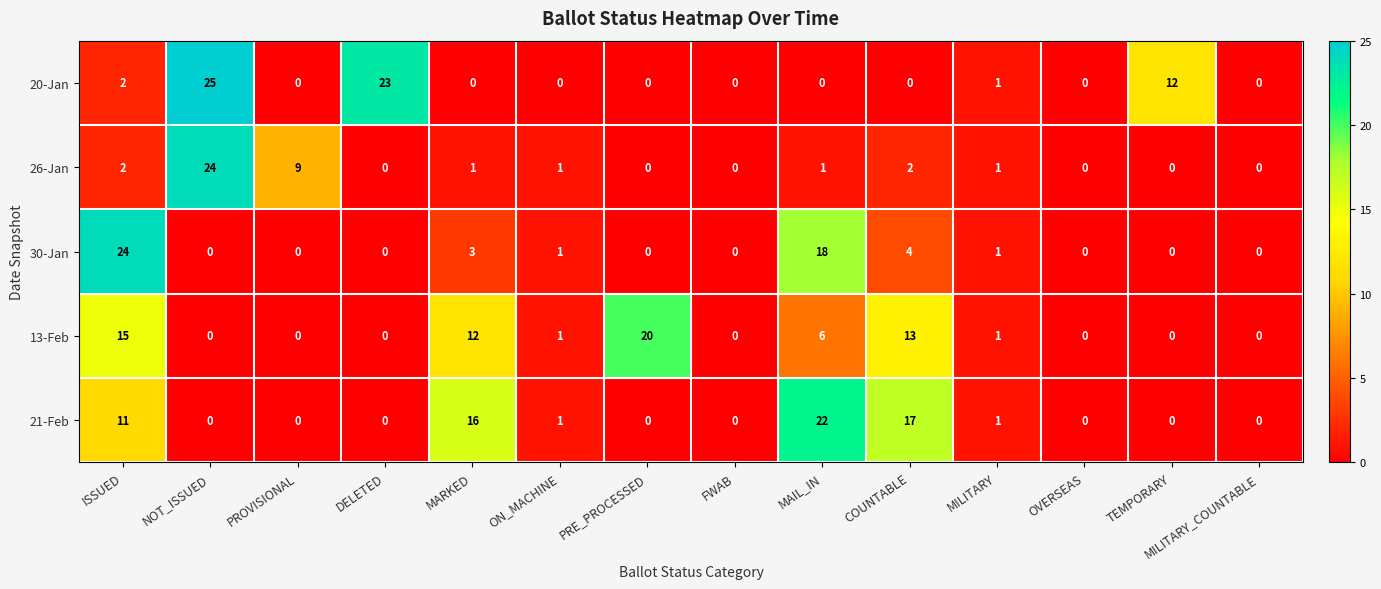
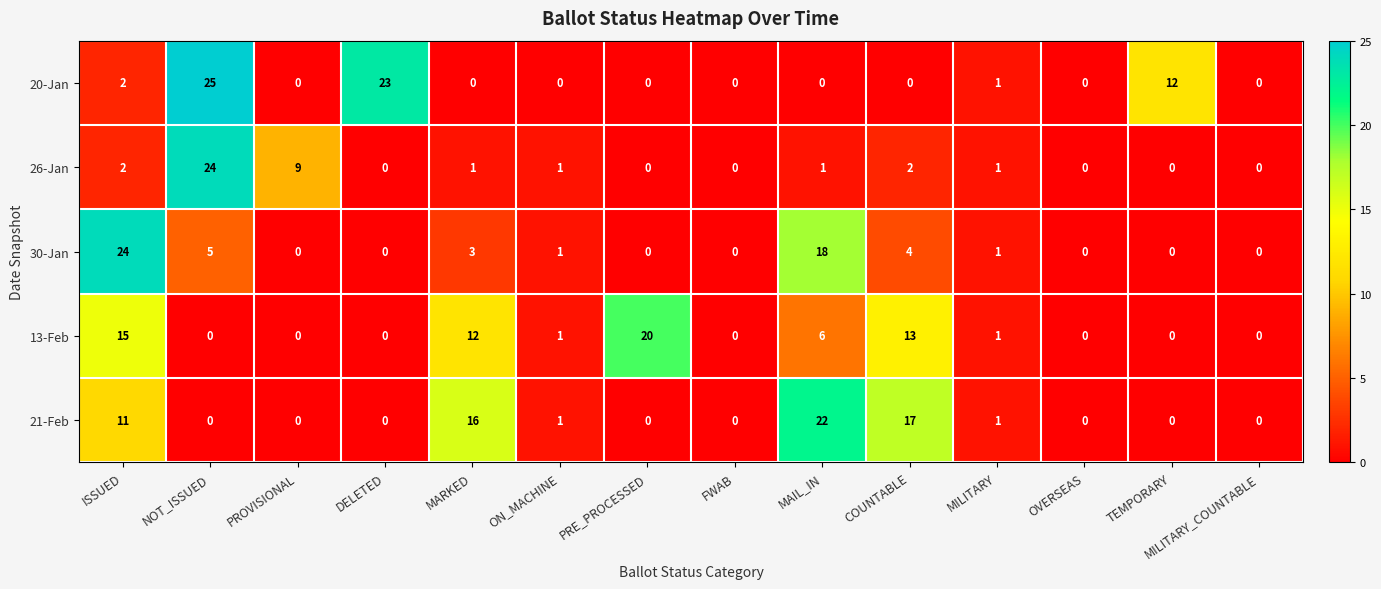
30-Jan, NOT_ISSUED: 0 -> 5
